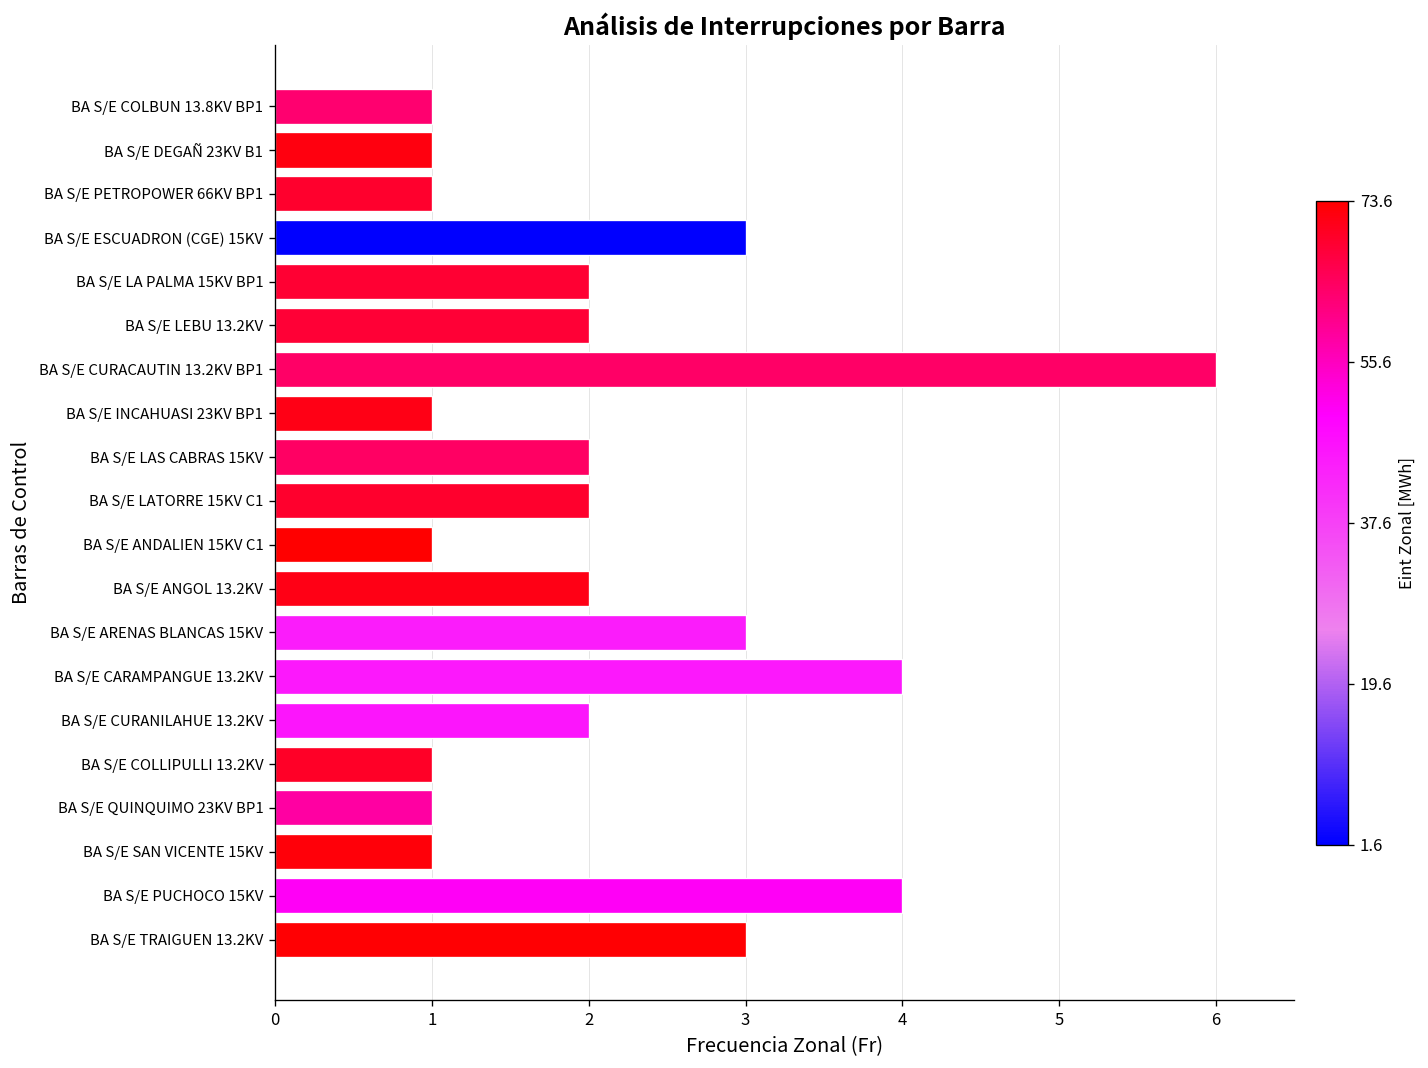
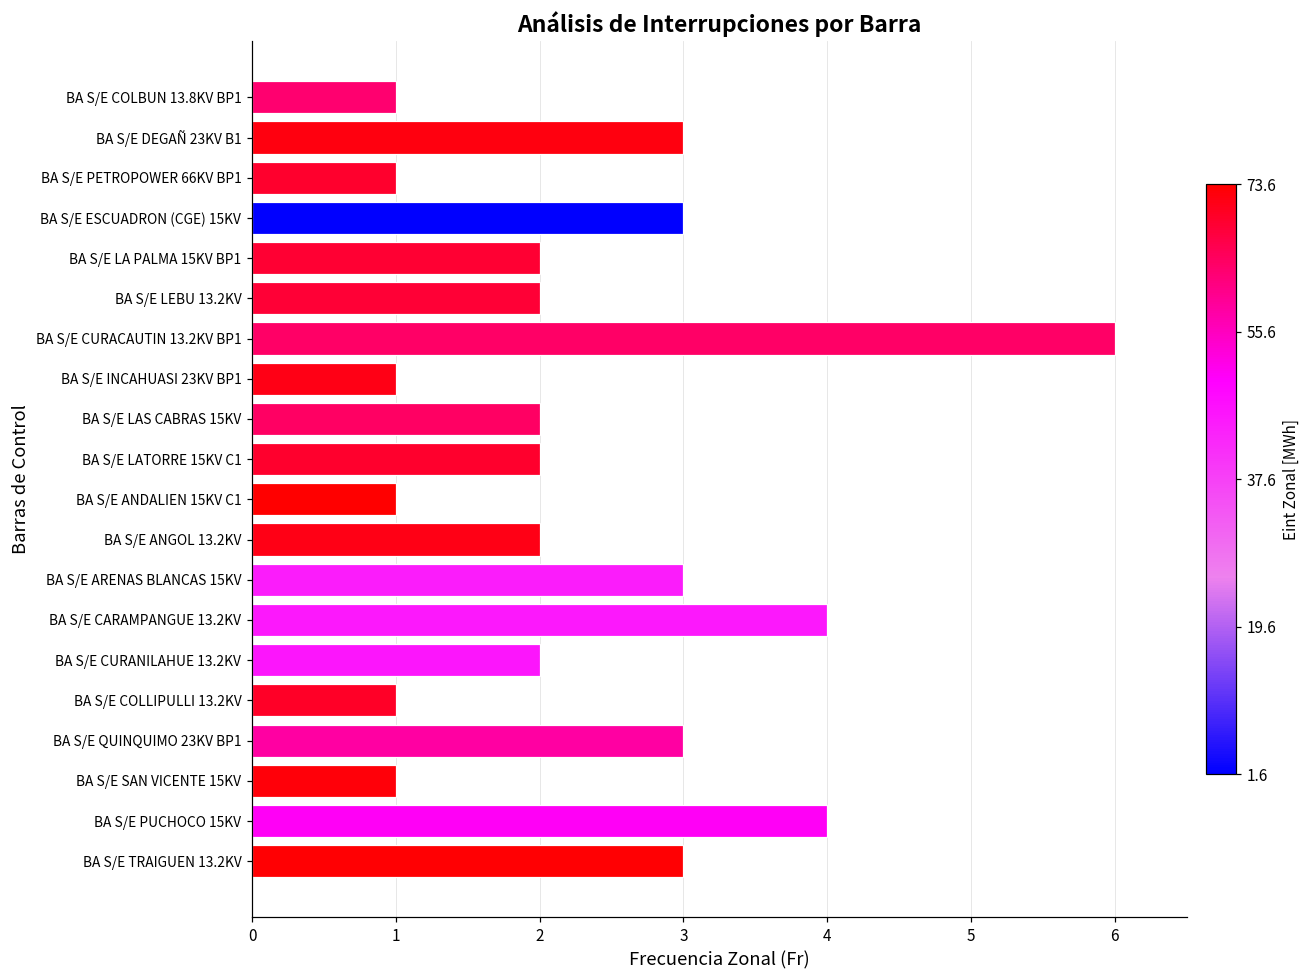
BA S/E DEGAÑ 23KV B1: 1 -> 3
BA S/E QUINQUIMO 23KV BP1: 1 -> 3
